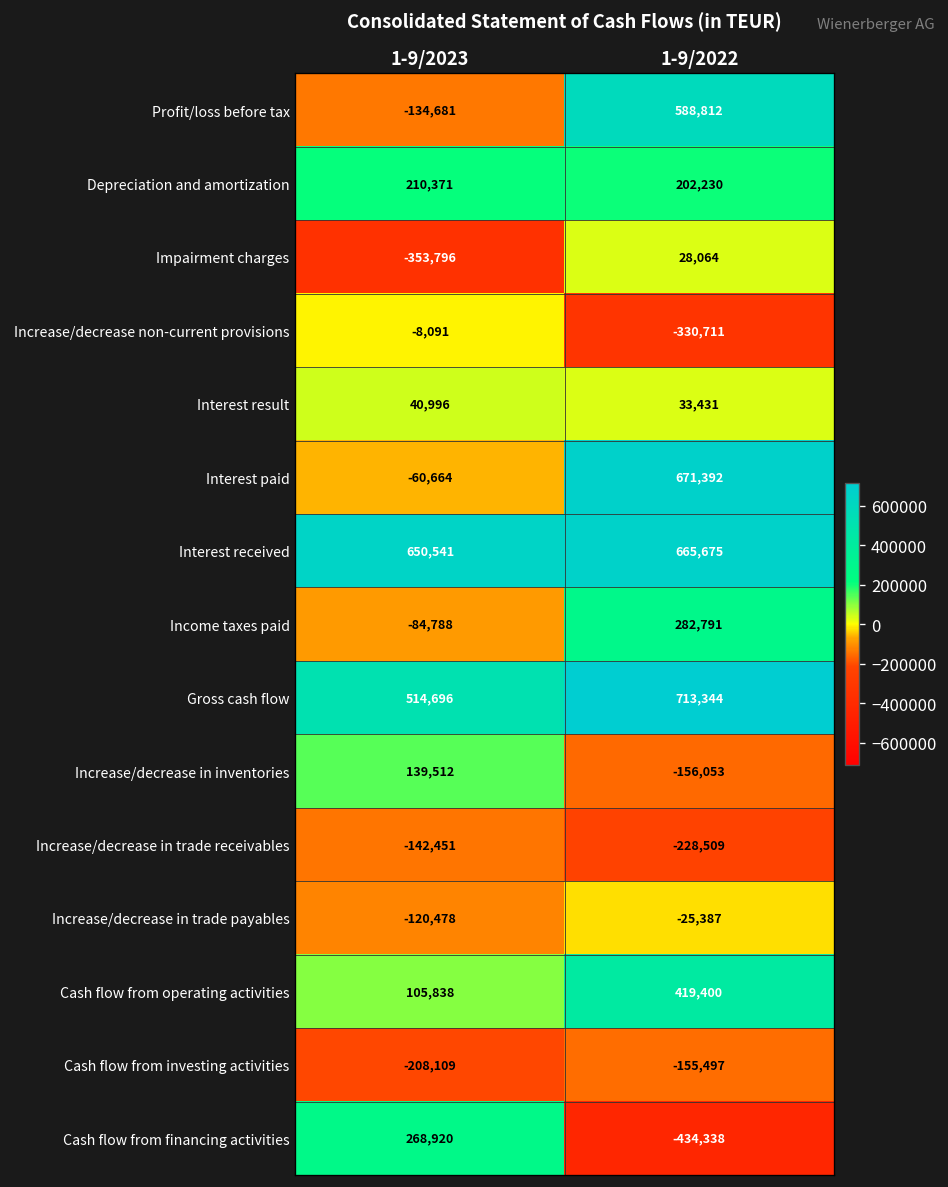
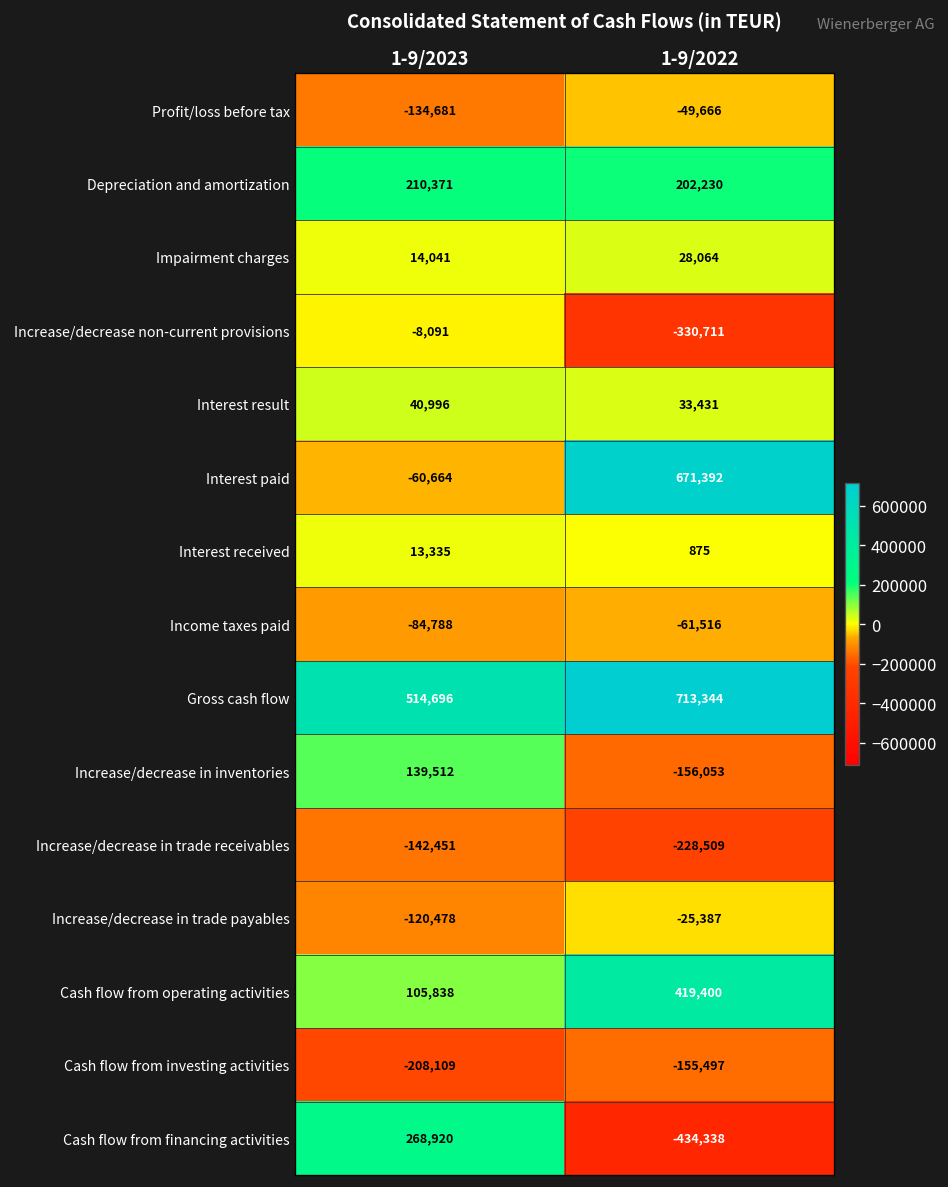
Profit/loss before tax, 1-9/2022: 588,812 -> -49,666
Impairment charges, 1-9/2023: -353,796 -> 14,041
Interest received, 1-9/2023: 650,541 -> 13,335
Interest received, 1-9/2022: 665,675 -> 875
Income taxes paid, 1-9/2022: 282,791 -> -61,516
